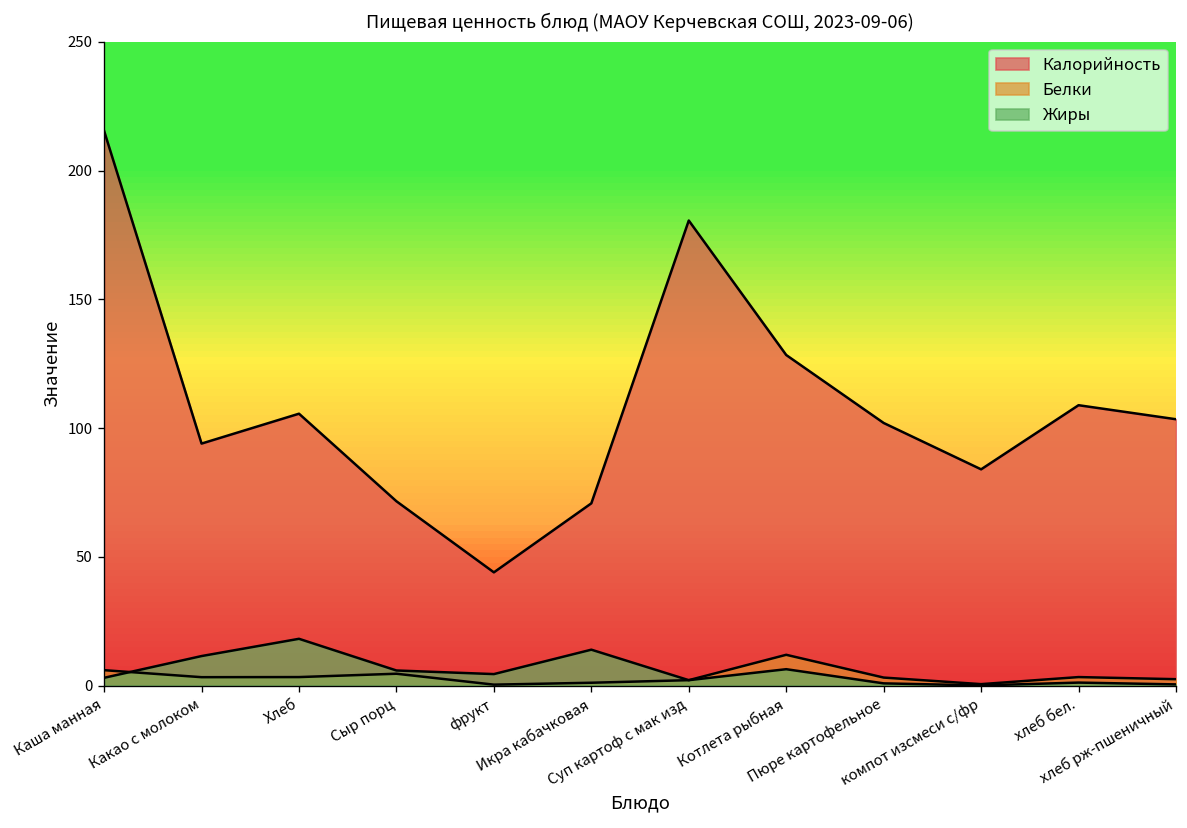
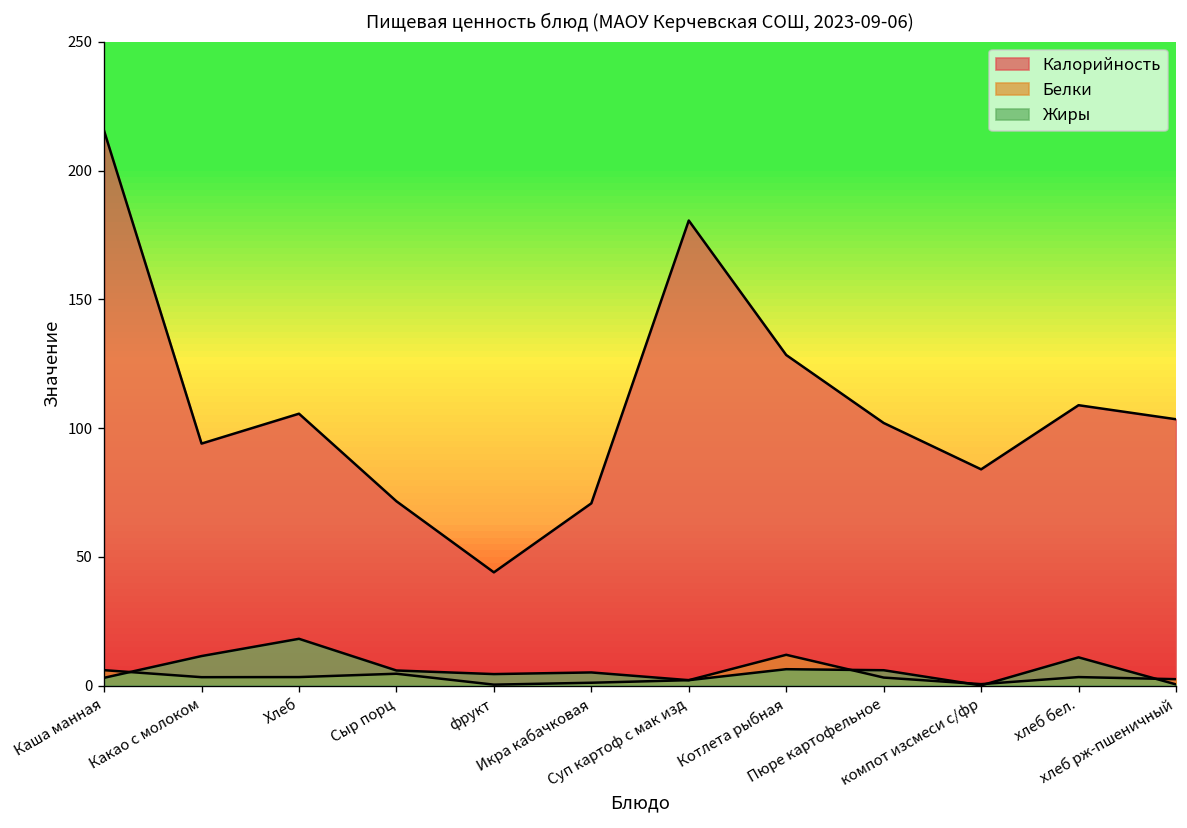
Жиры, Икра кабачковая: 14 -> 5
Жиры, Пюре картофельное: 1 -> 6
Жиры, хлеб бел.: 1 -> 11
